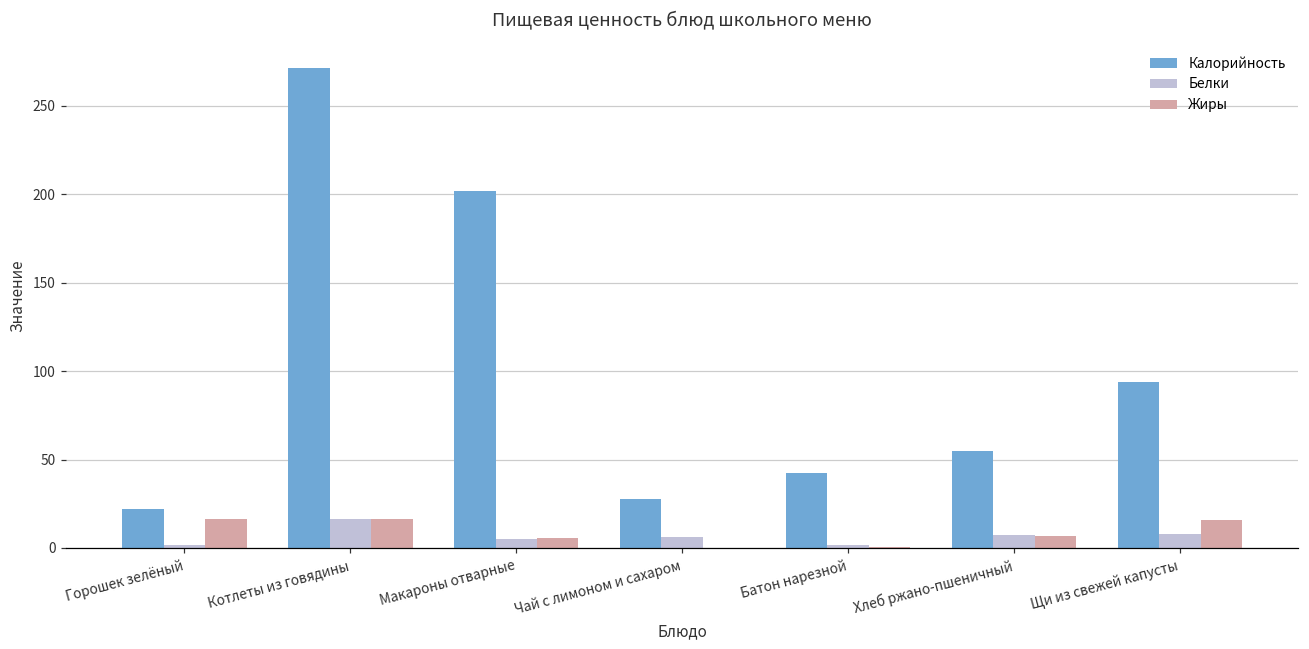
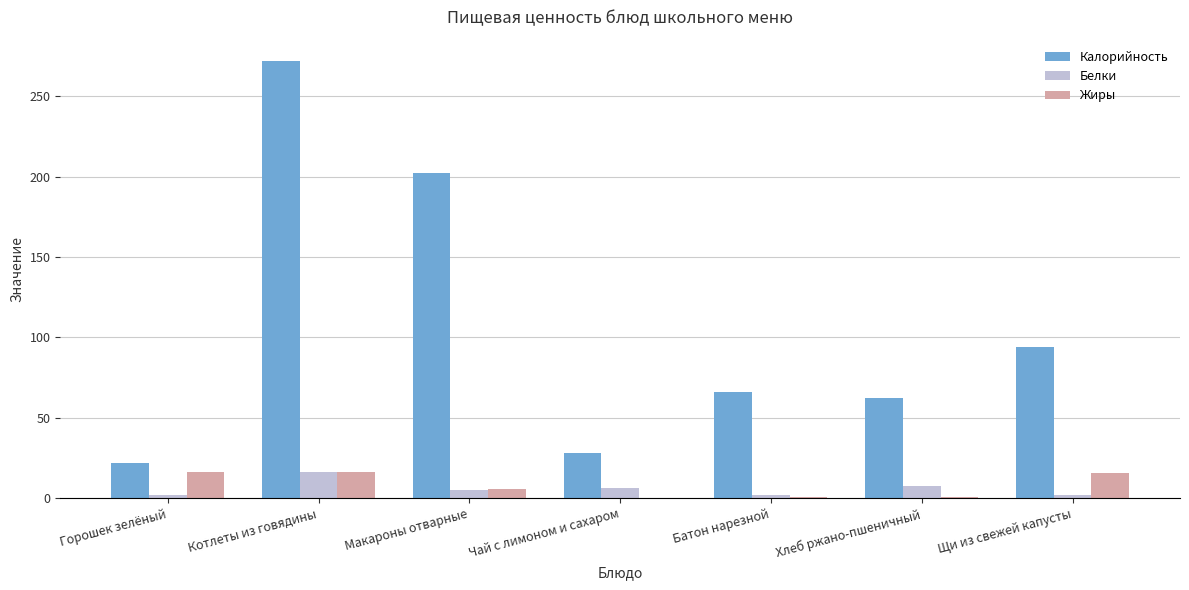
Калорийность, Батон нарезной: 42 -> 66
Калорийность, Хлеб ржано-пшеничный: 55 -> 62
Жиры, Хлеб ржано-пшеничный: 7 -> 1
Белки, Щи из свежей капусты: 8 -> 2
